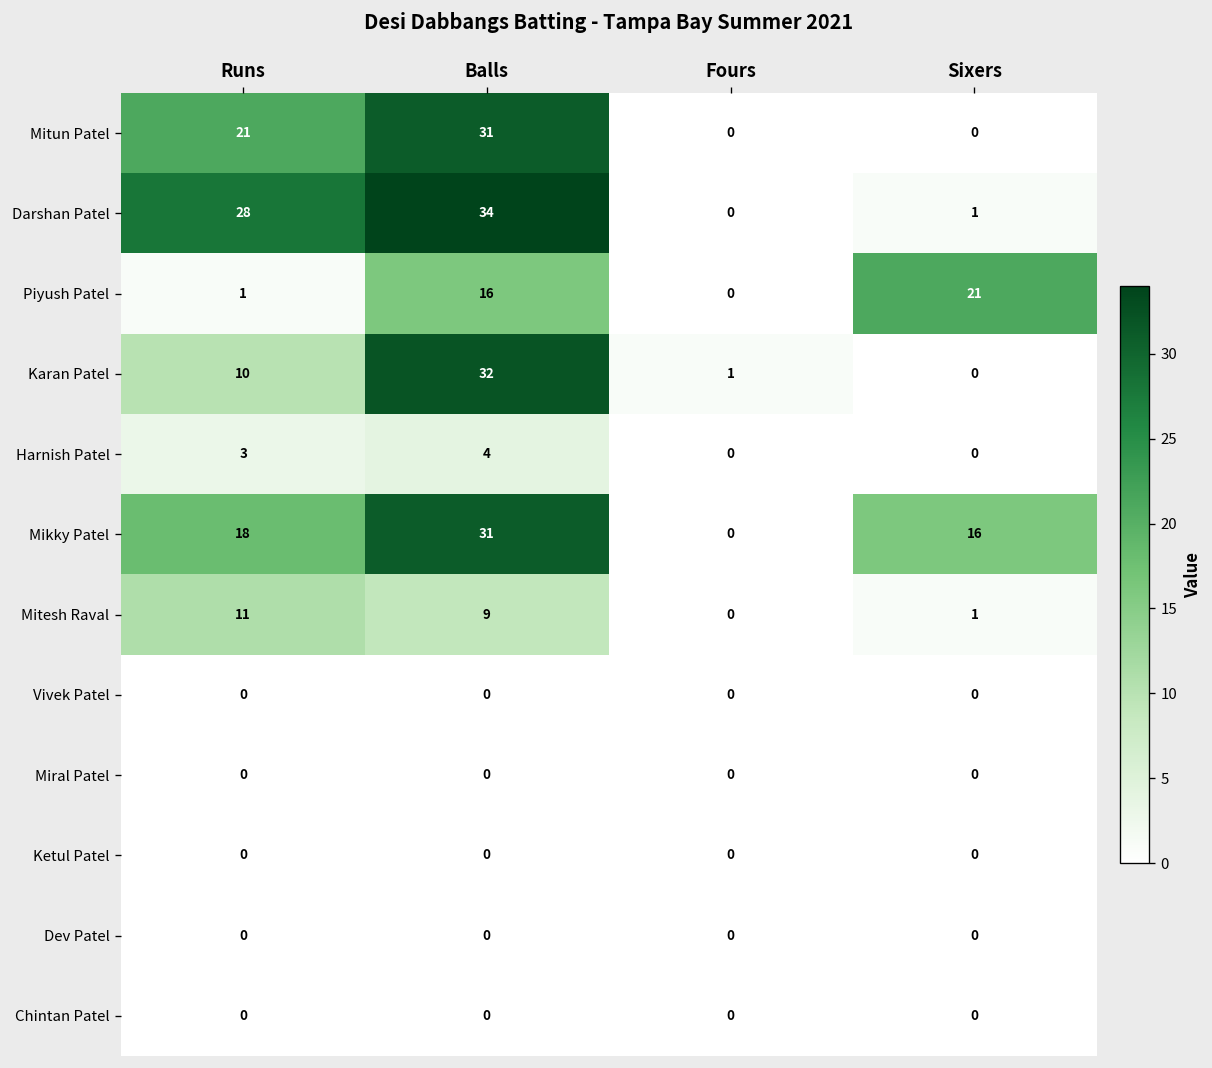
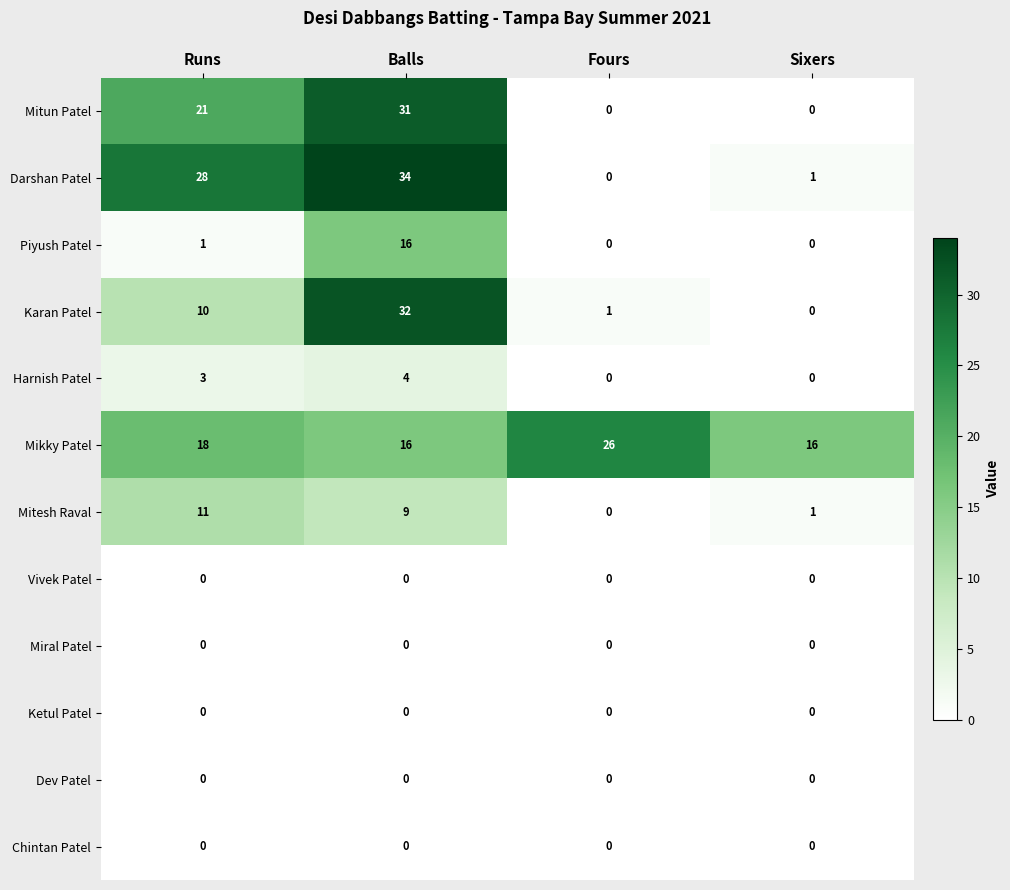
Piyush Patel, Sixers: 21 -> 0
Mikky Patel, Balls: 31 -> 16
Mikky Patel, Fours: 0 -> 26
